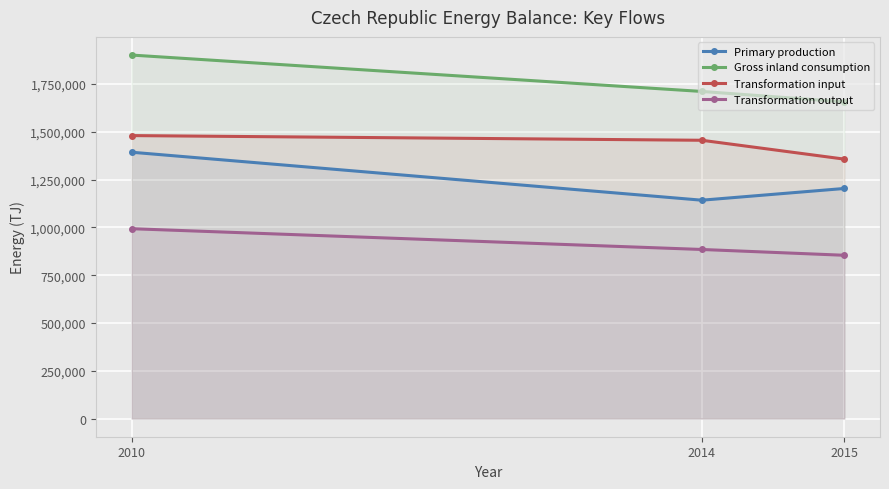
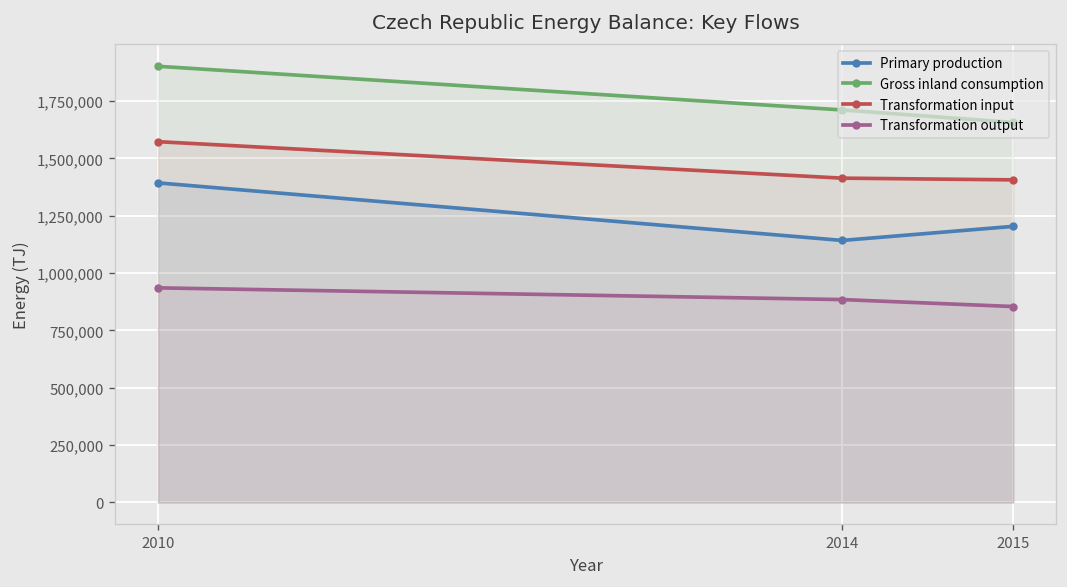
Transformation input, 2010: 1,480,000 -> 1,570,000
Transformation output, 2010: 990,000 -> 940,000
Transformation input, 2014: 1,460,000 -> 1,410,000
Transformation input, 2015: 1,360,000 -> 1,410,000
